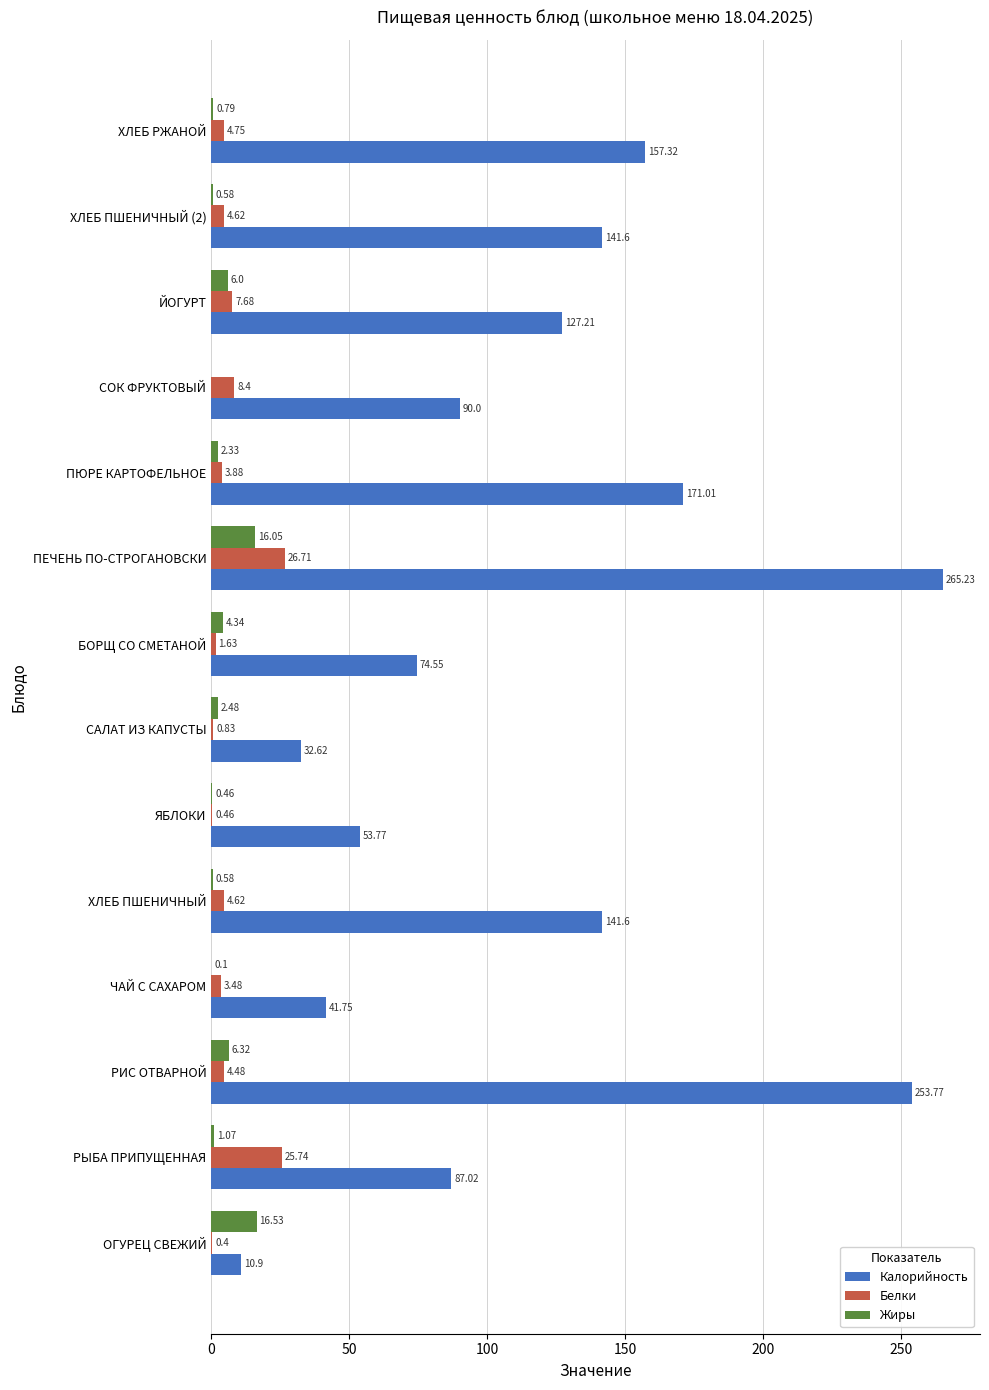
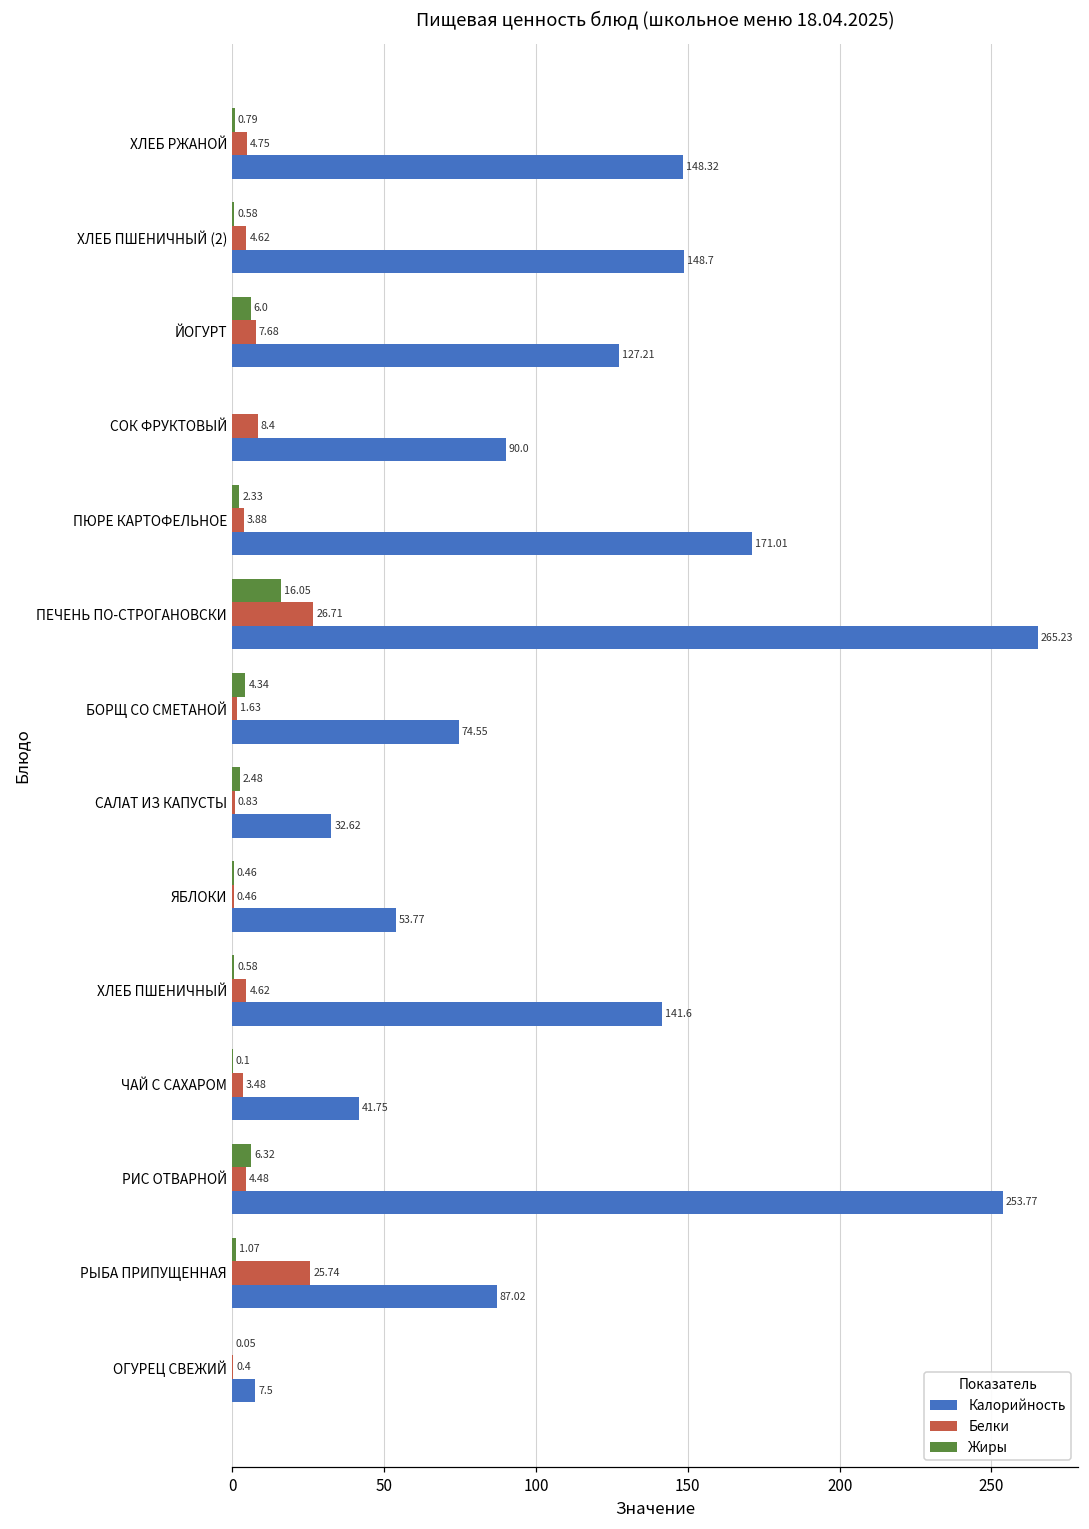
Калорийность, ХЛЕБ РЖАНОЙ: 157.32 -> 148.32
Калорийность, ХЛЕБ ПШЕНИЧНЫЙ (2): 141.6 -> 148.7
Жиры, ОГУРЕЦ СВЕЖИЙ: 16.53 -> 0.05
Калорийность, ОГУРЕЦ СВЕЖИЙ: 10.9 -> 7.5
